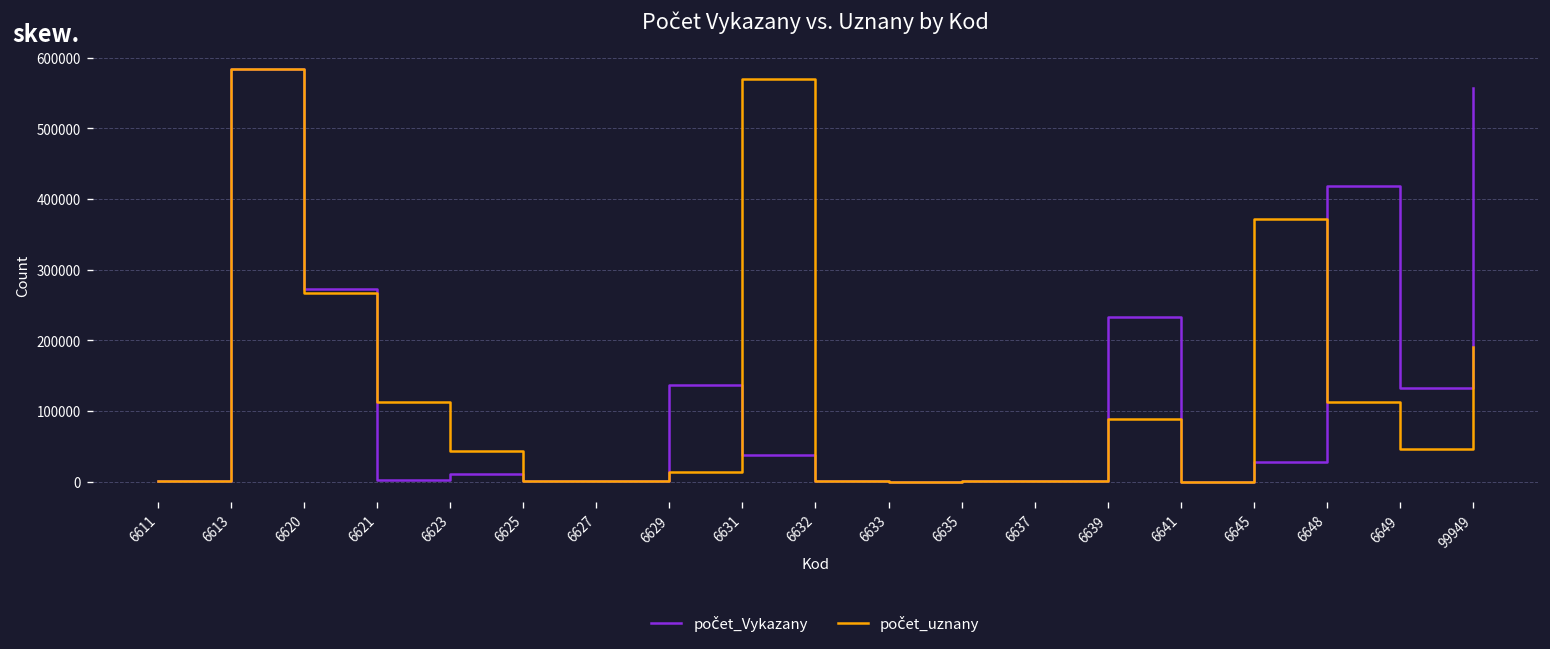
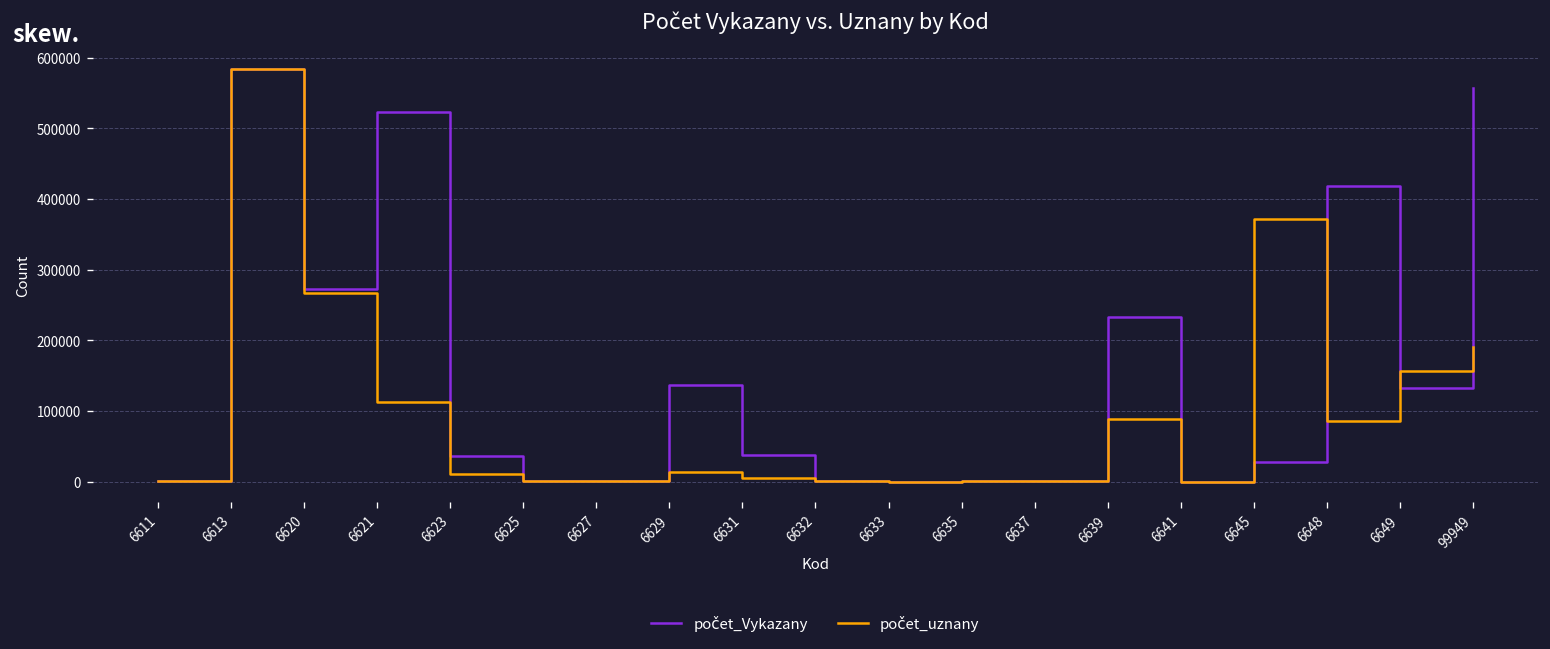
počet_Vykazany, 6621: 0 -> 520000
počet_Vykazany, 6623: 10000 -> 40000
počet_uznany, 6623: 40000 -> 10000
počet_uznany, 6631: 570000 -> 0
počet_uznany, 6648: 110000 -> 90000
počet_uznany, 6649: 50000 -> 160000
